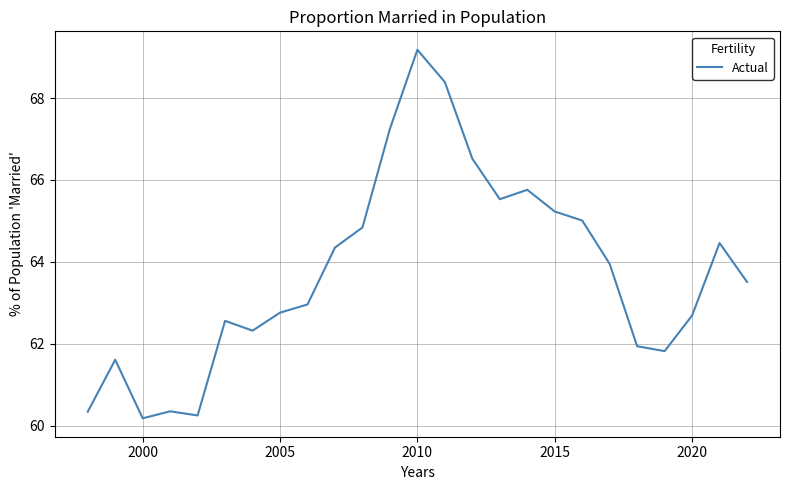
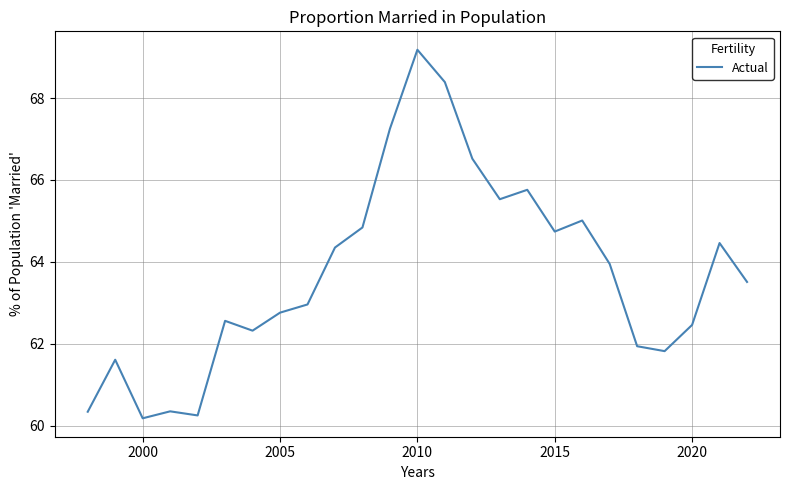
2015: 65.2 -> 64.7
2020: 62.7 -> 62.5
